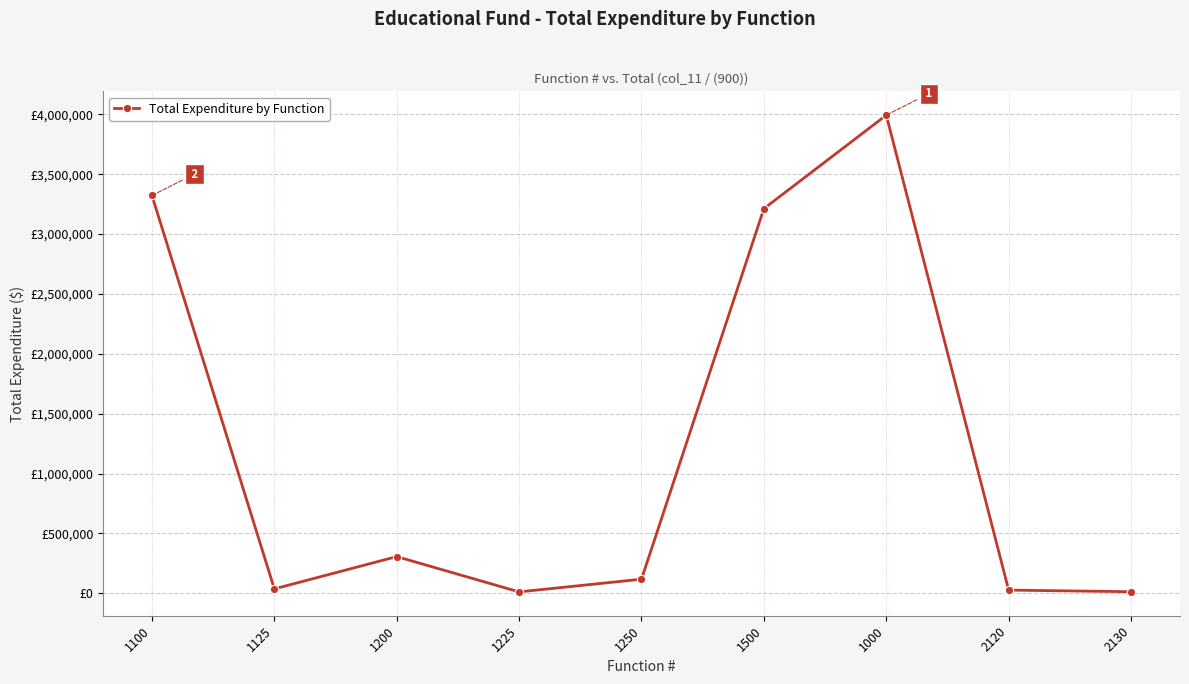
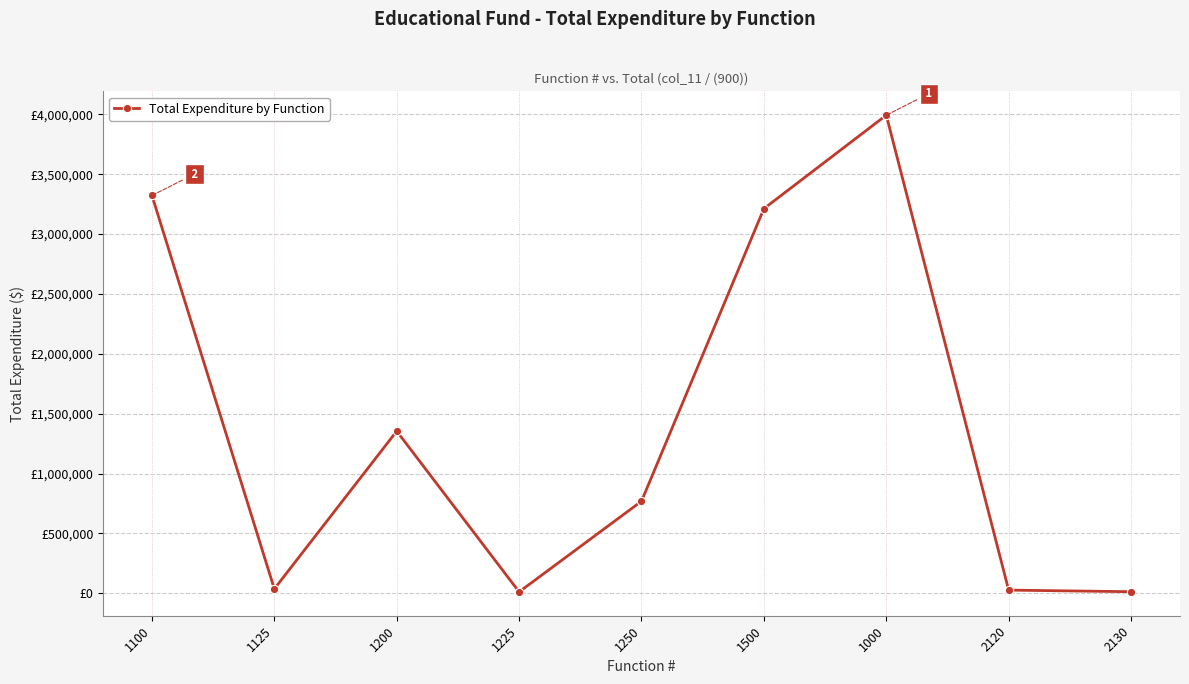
1200: £310,000 -> £1,350,000
1250: £120,000 -> £770,000
